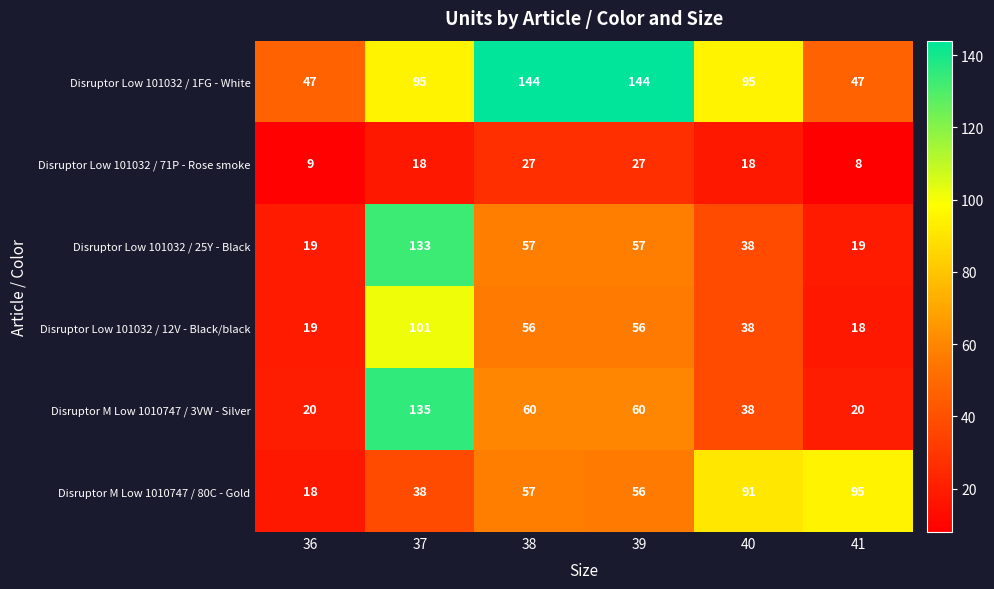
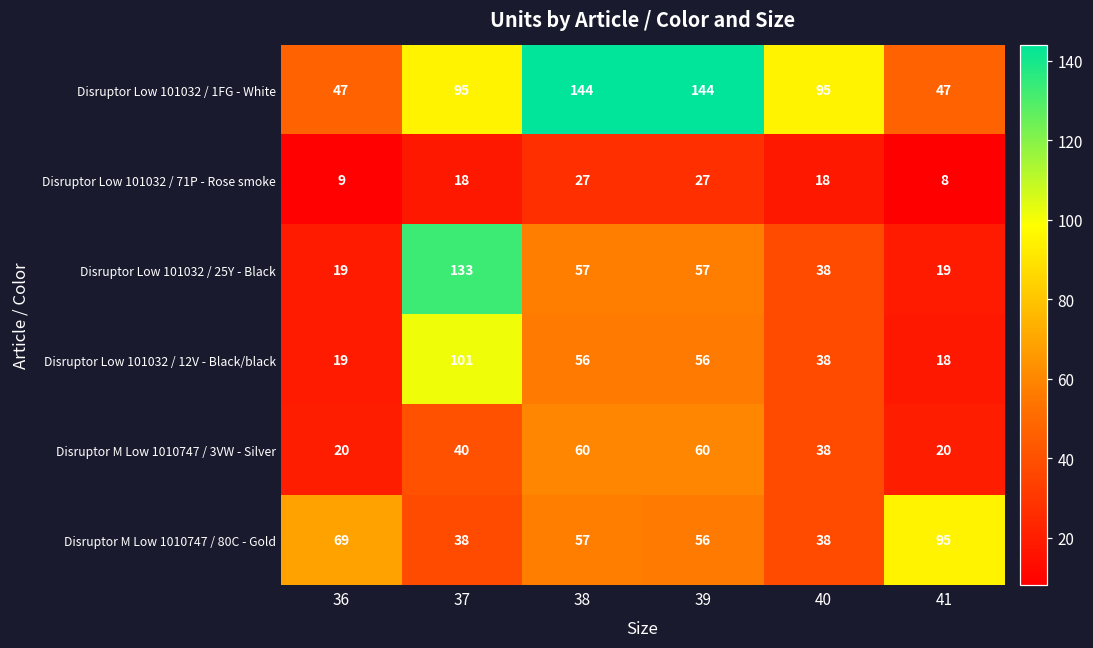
Disruptor M Low 1010747 / 3VW - Silver, 37: 135 -> 40
Disruptor M Low 1010747 / 80C - Gold, 36: 18 -> 69
Disruptor M Low 1010747 / 80C - Gold, 40: 91 -> 38
